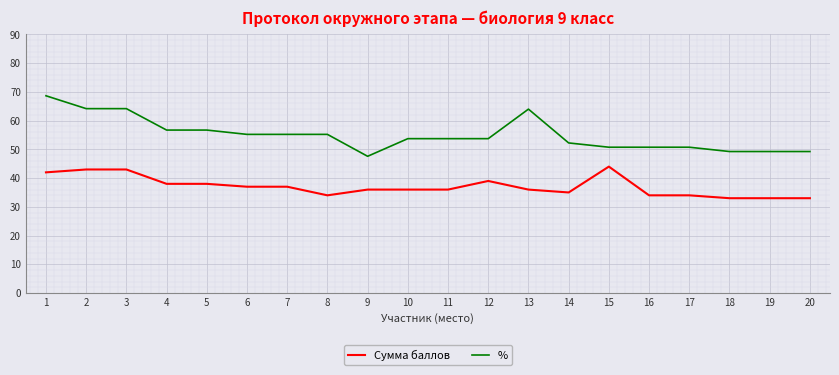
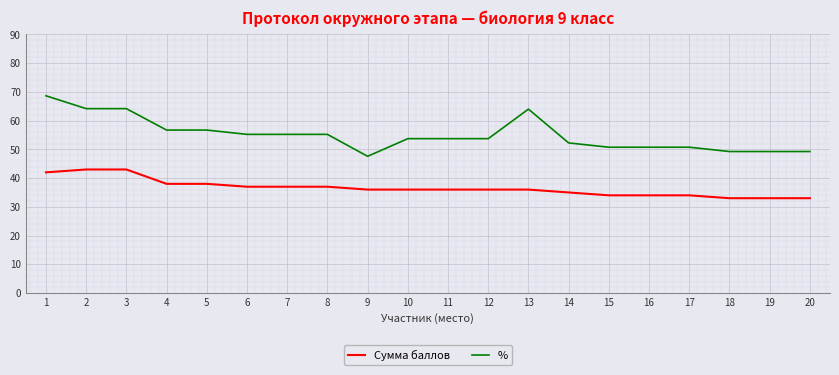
Сумма баллов, 8: 34 -> 37
Сумма баллов, 12: 39 -> 36
Сумма баллов, 15: 44 -> 34
